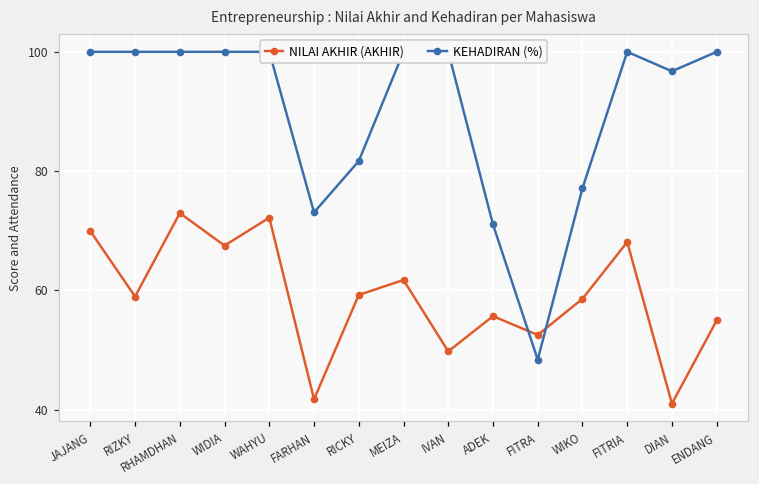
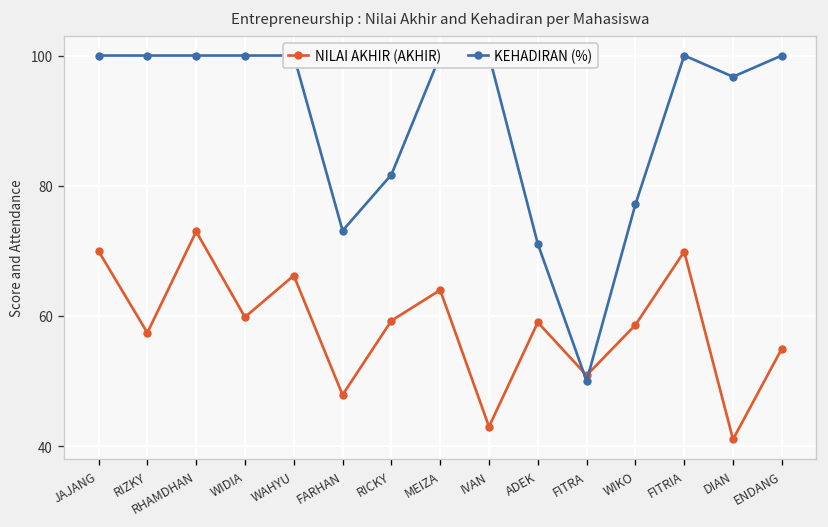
NILAI AKHIR (AKHIR), RIZKY: 59 -> 57
NILAI AKHIR (AKHIR), WIDIA: 68 -> 60
NILAI AKHIR (AKHIR), WAHYU: 72 -> 66
NILAI AKHIR (AKHIR), FARHAN: 42 -> 48
NILAI AKHIR (AKHIR), MEIZA: 62 -> 64
NILAI AKHIR (AKHIR), IVAN: 50 -> 43
NILAI AKHIR (AKHIR), ADEK: 56 -> 59
NILAI AKHIR (AKHIR), FITRA: 53 -> 51
KEHADIRAN (%), FITRA: 48 -> 50
NILAI AKHIR (AKHIR), FITRIA: 68 -> 70
